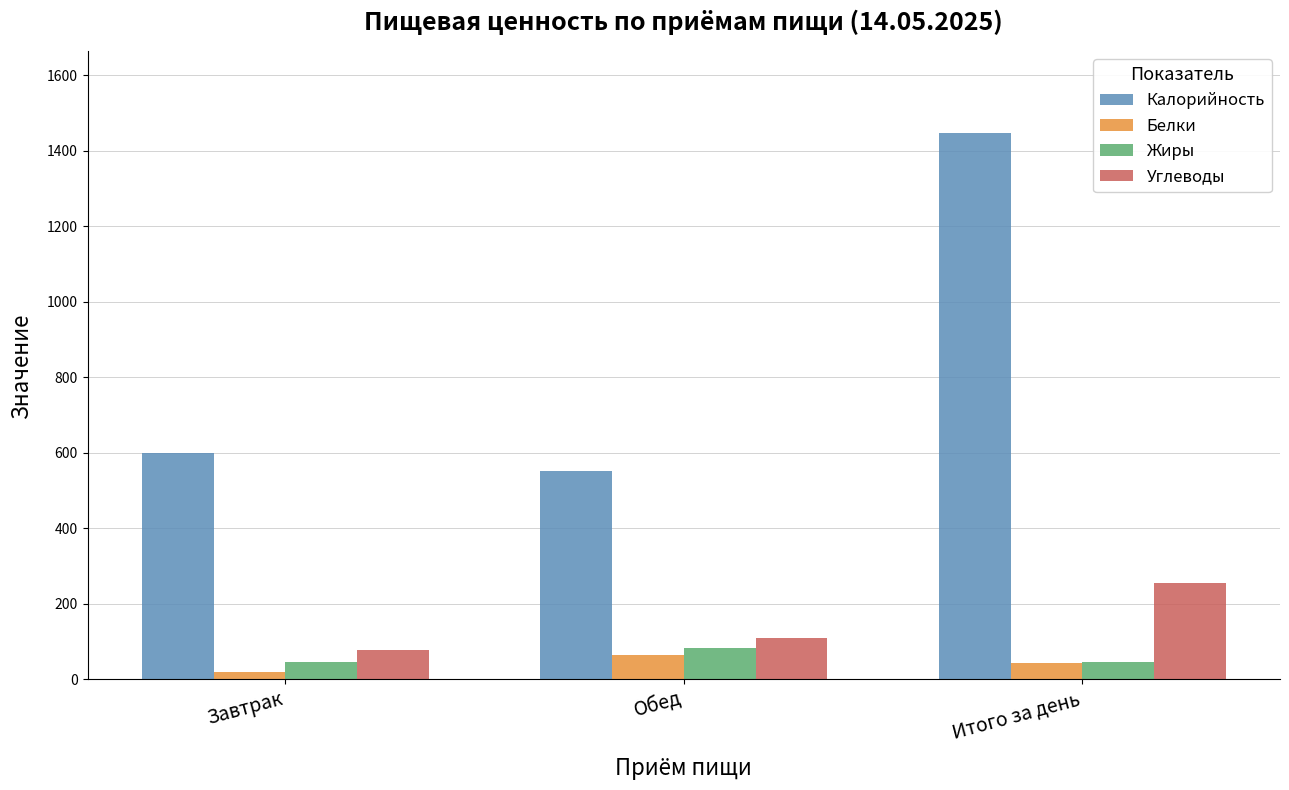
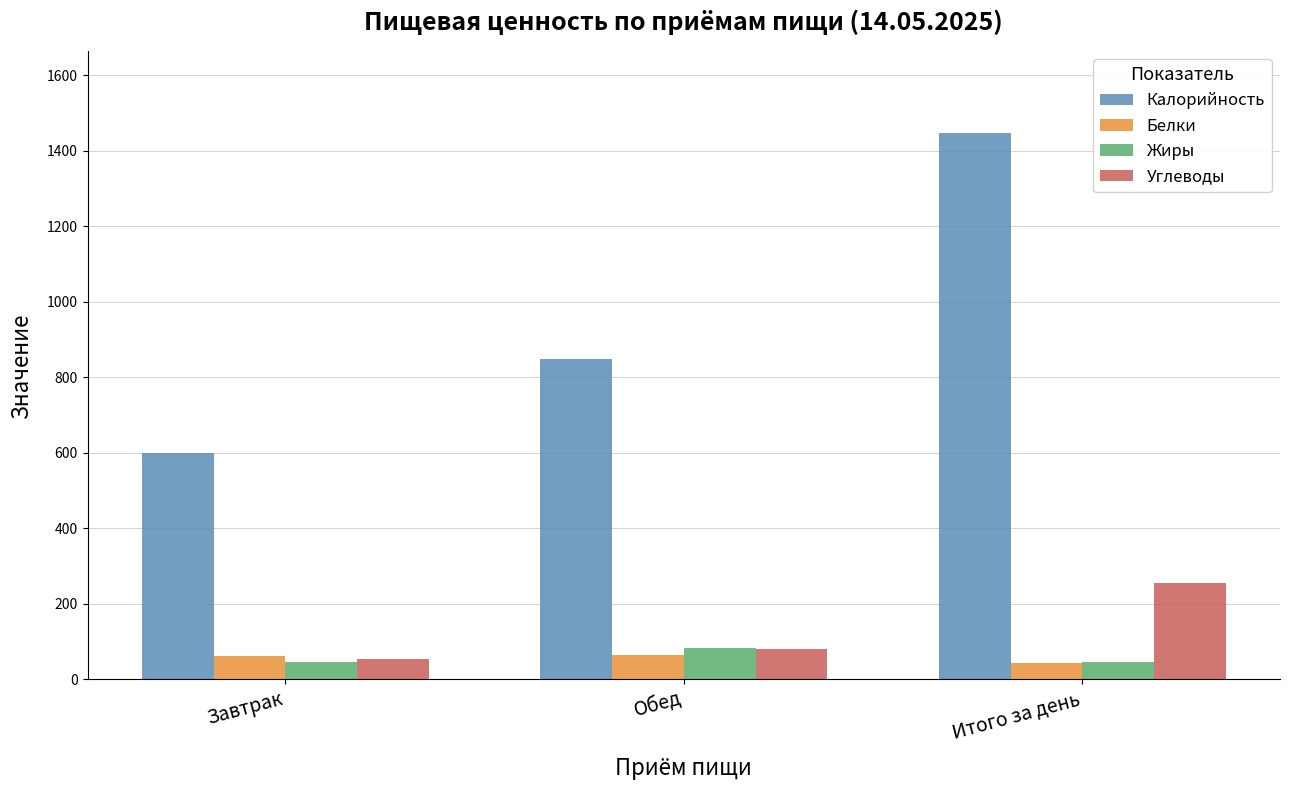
Белки, Завтрак: 20 -> 60
Углеводы, Завтрак: 80 -> 50
Калорийность, Обед: 550 -> 850
Углеводы, Обед: 110 -> 80
